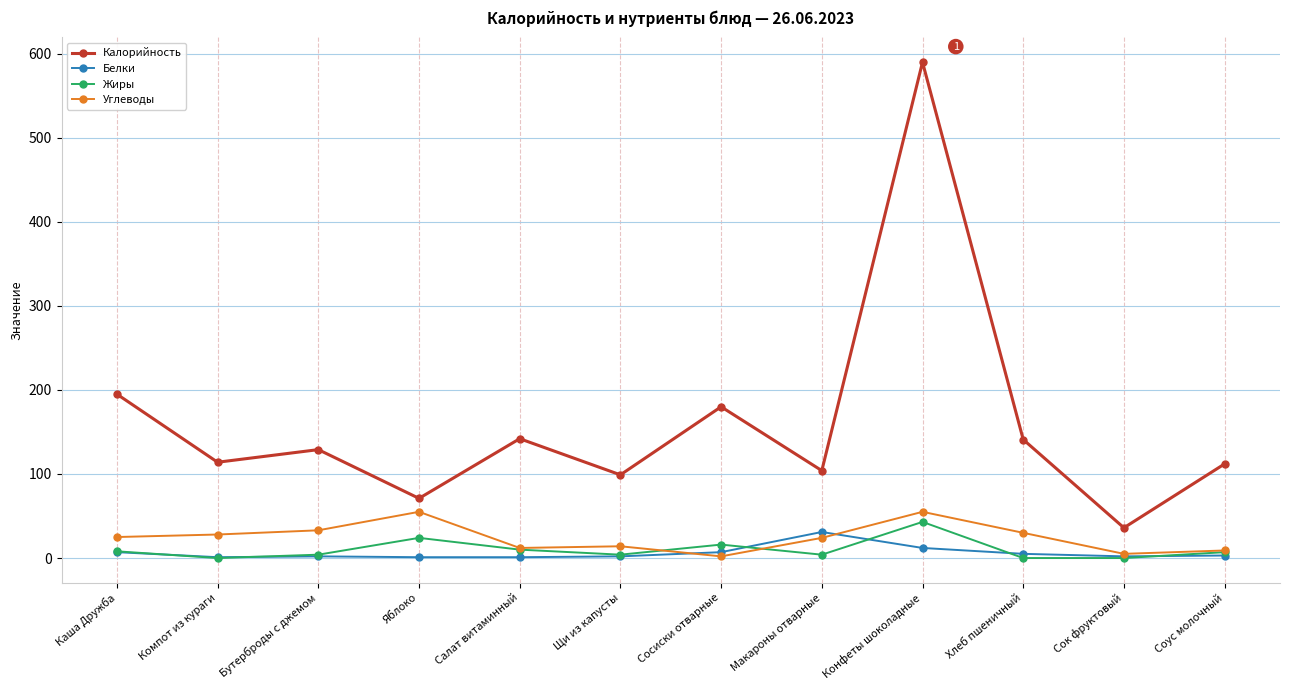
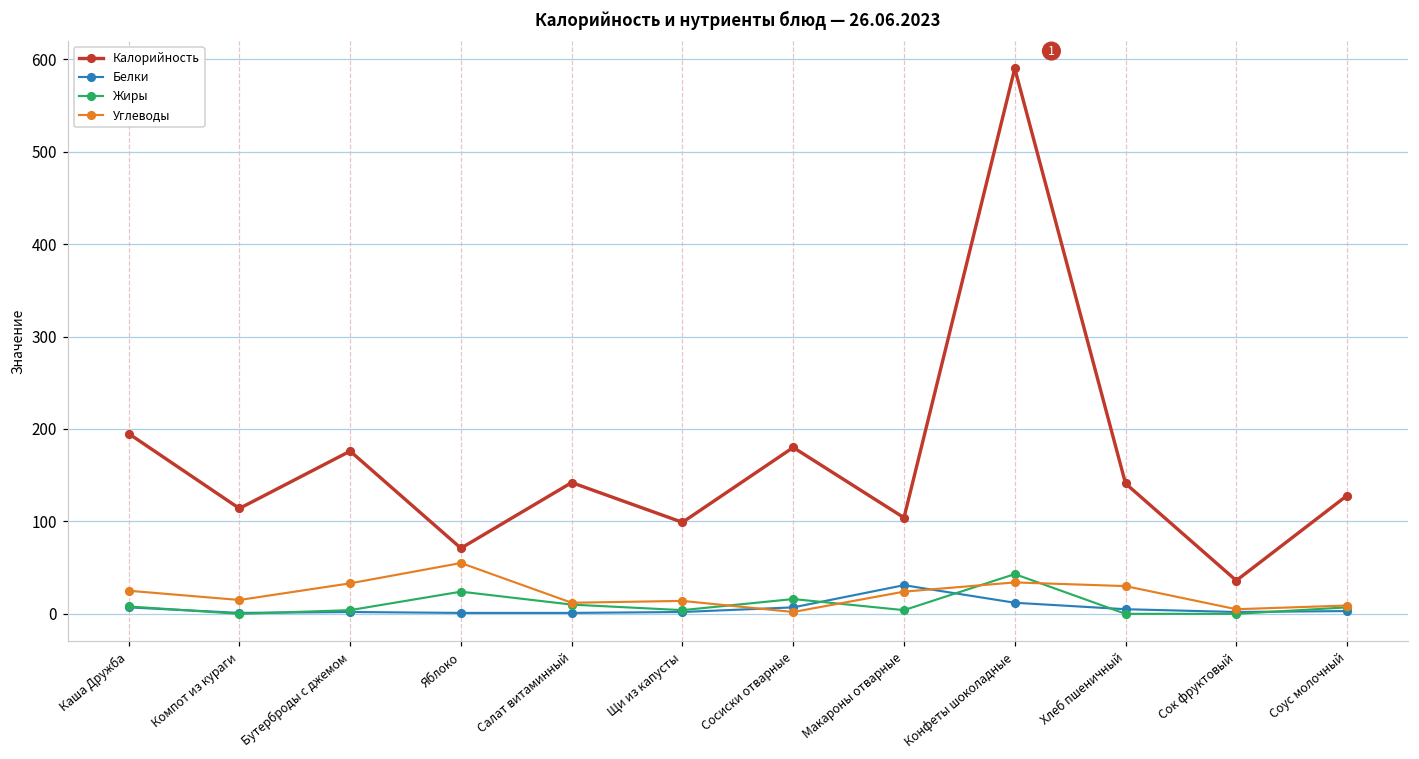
Углеводы, Компот из кураги: 30 -> 20
Калорийность, Бутерброды с джемом: 130 -> 180
Углеводы, Конфеты шоколадные: 60 -> 30
Калорийность, Соус молочный: 110 -> 130
